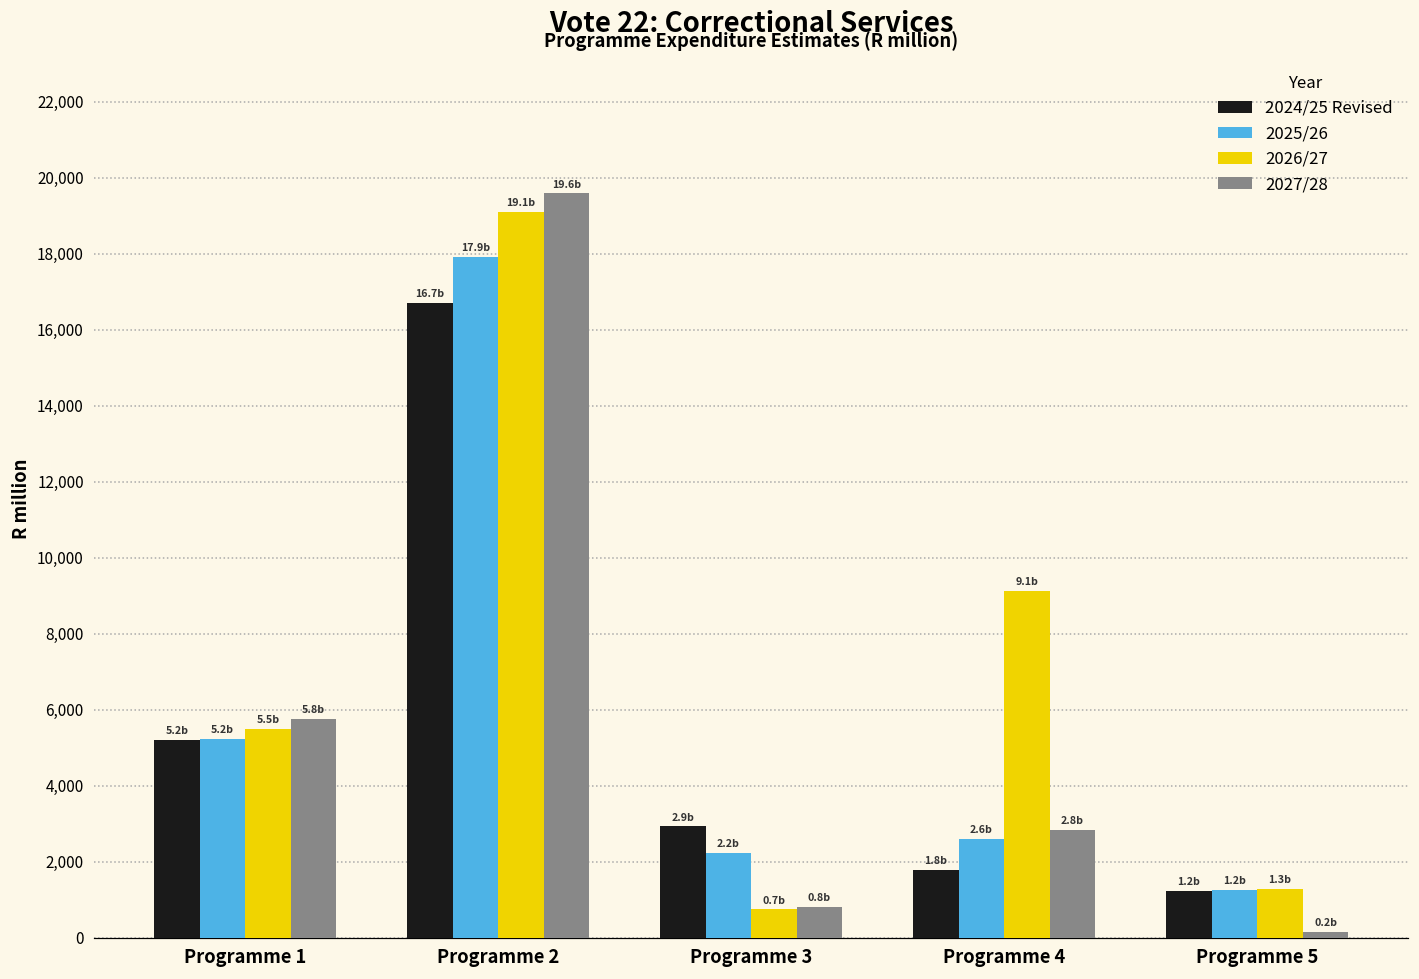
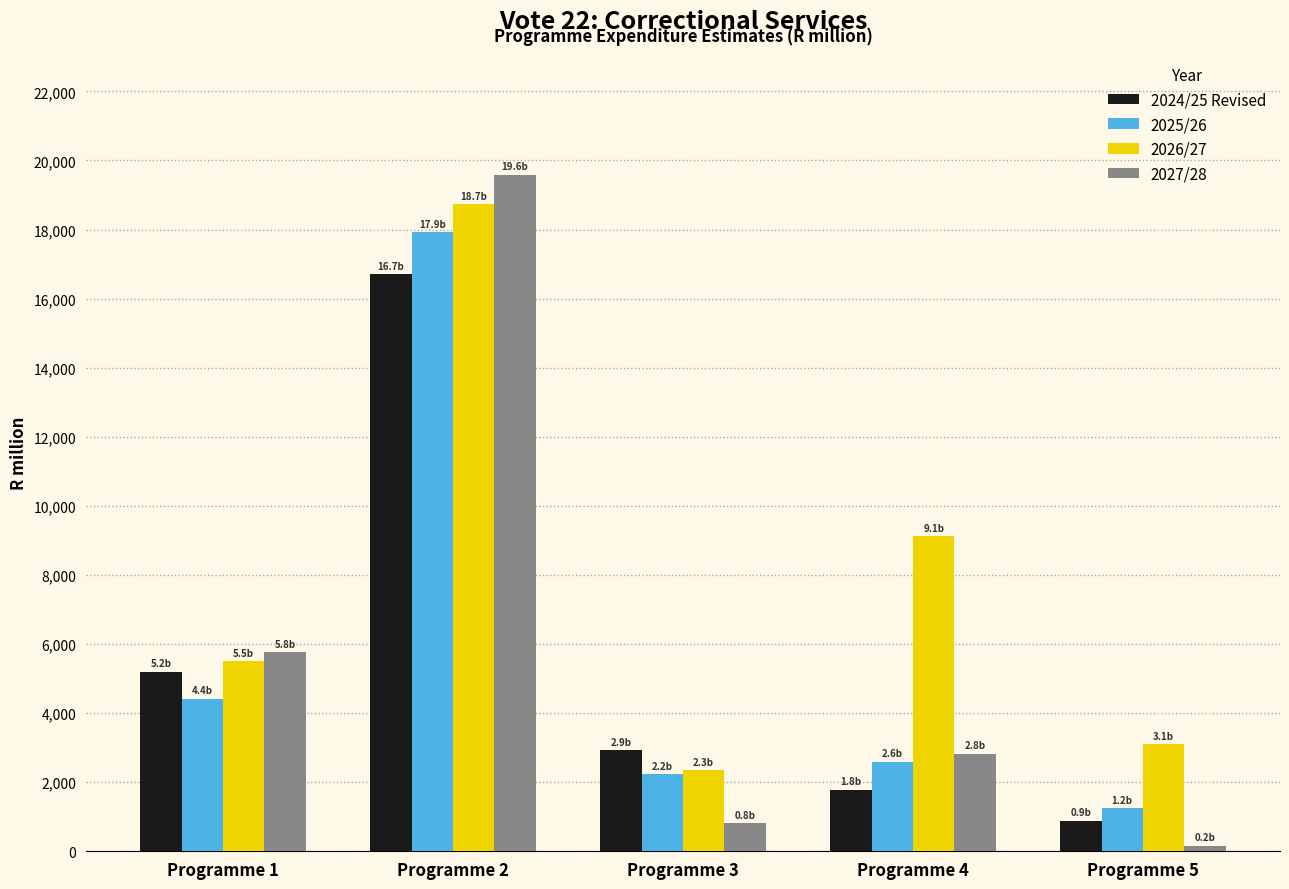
2025/26, Programme 1: 5.2b -> 4.4b
2026/27, Programme 2: 19.1b -> 18.7b
2026/27, Programme 3: 0.7b -> 2.3b
2024/25 Revised, Programme 5: 1.2b -> 0.9b
2026/27, Programme 5: 1.3b -> 3.1b
